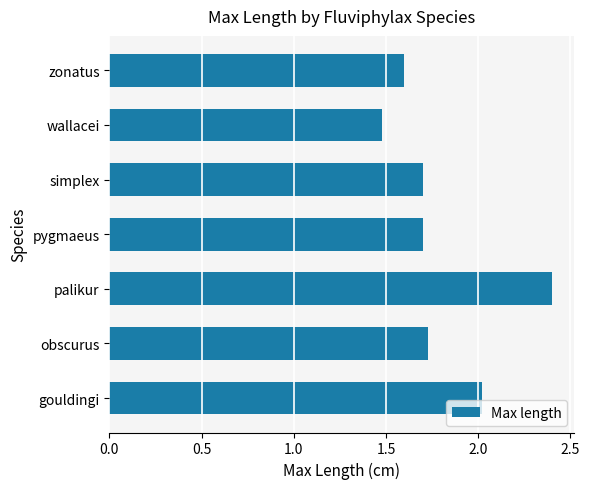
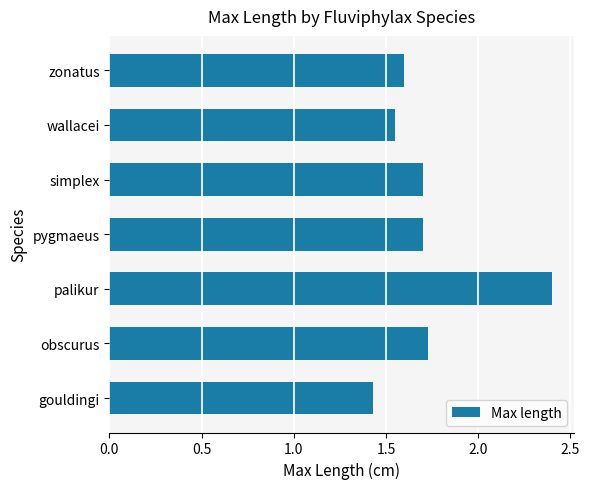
wallacei: 1.48 -> 1.55
gouldingi: 2.02 -> 1.43
